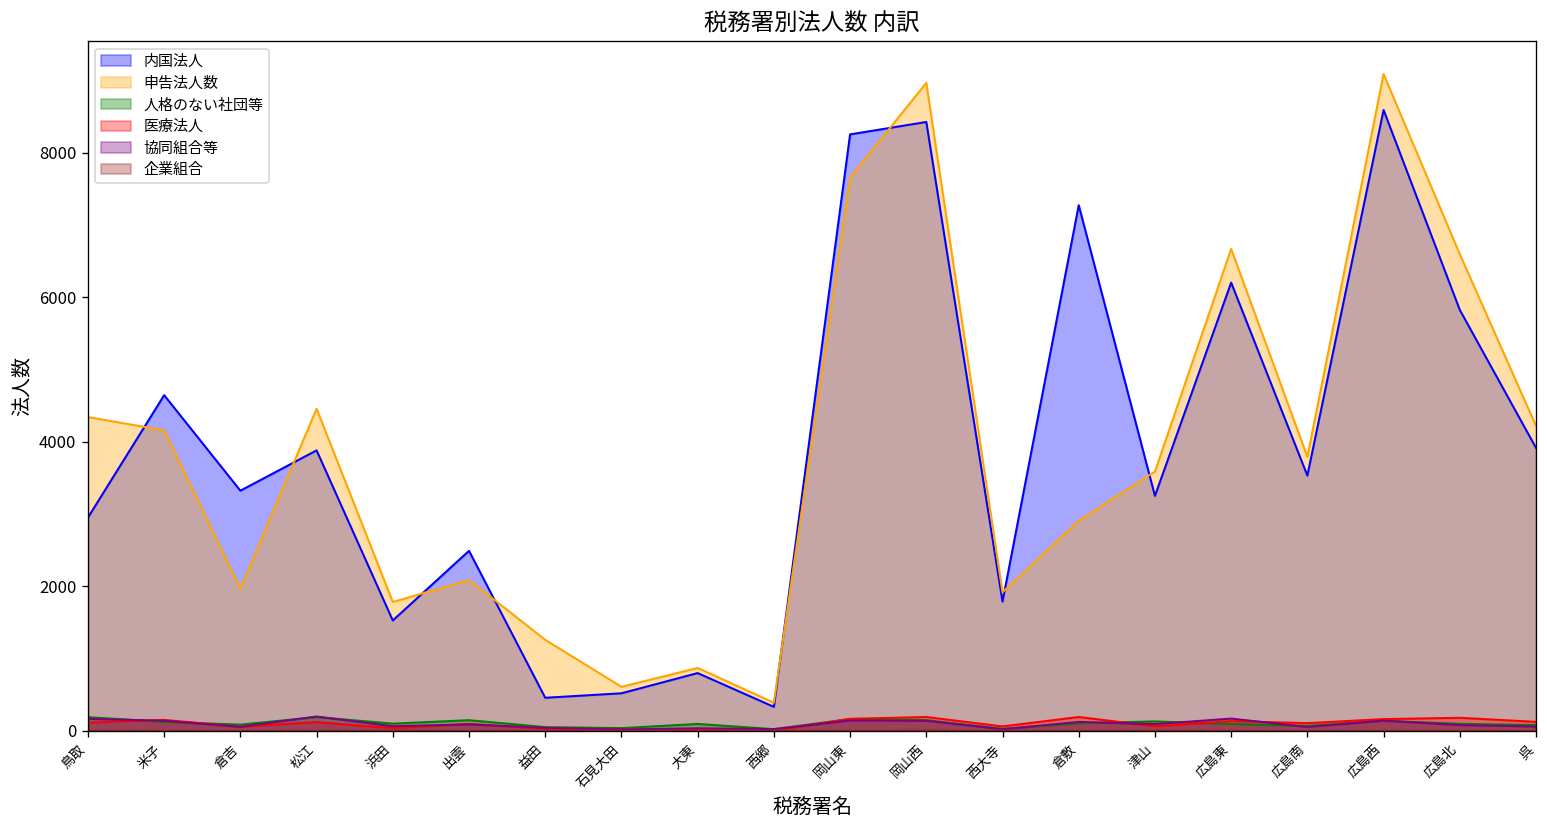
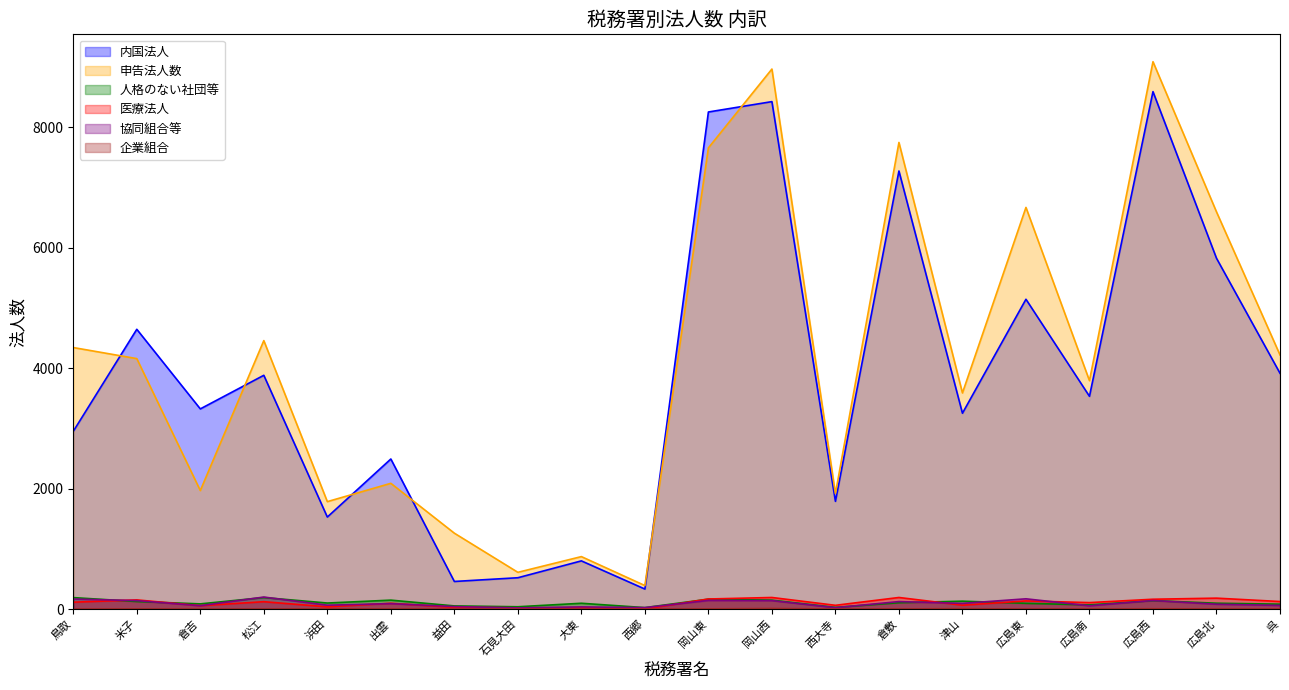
申告法人数, 倉敷: 2900 -> 7800
内国法人, 広島東: 6200 -> 5100
